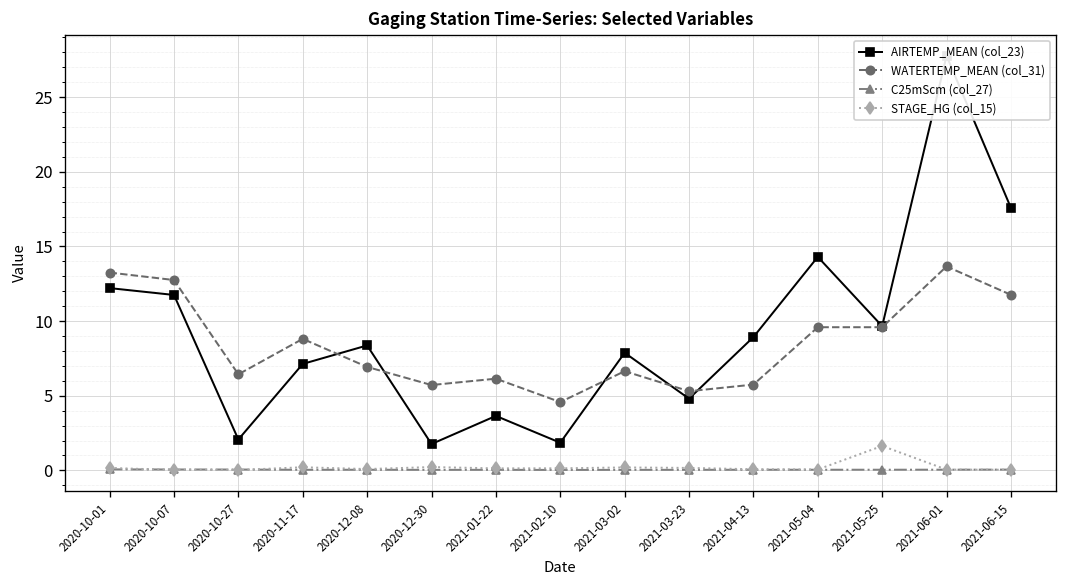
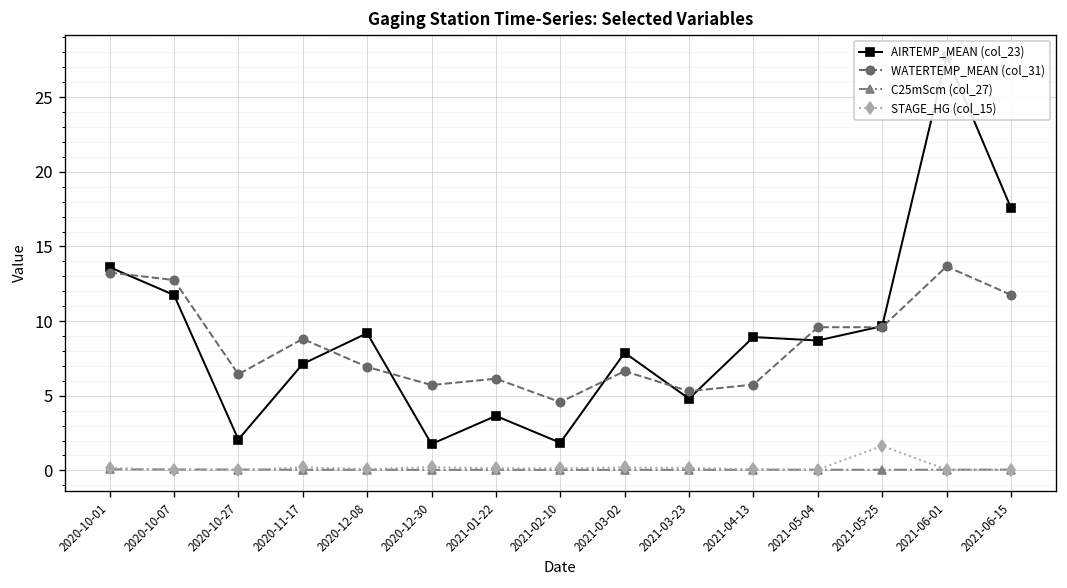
AIRTEMP_MEAN (col_23), 2020-10-01: 12.2 -> 13.6
AIRTEMP_MEAN (col_23), 2020-12-08: 8.4 -> 9.2
AIRTEMP_MEAN (col_23), 2021-05-04: 14.3 -> 8.7
